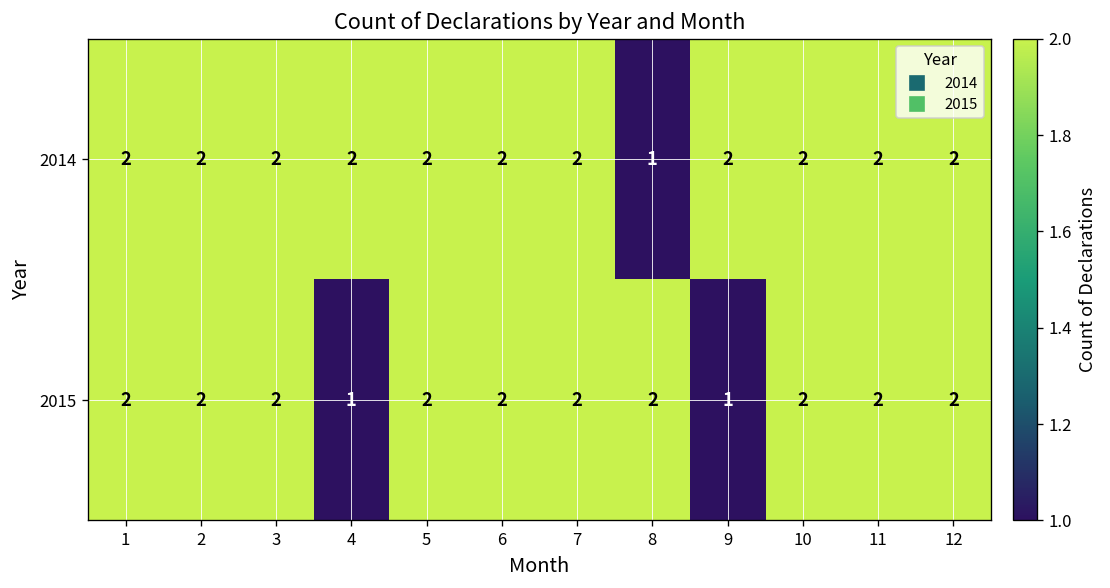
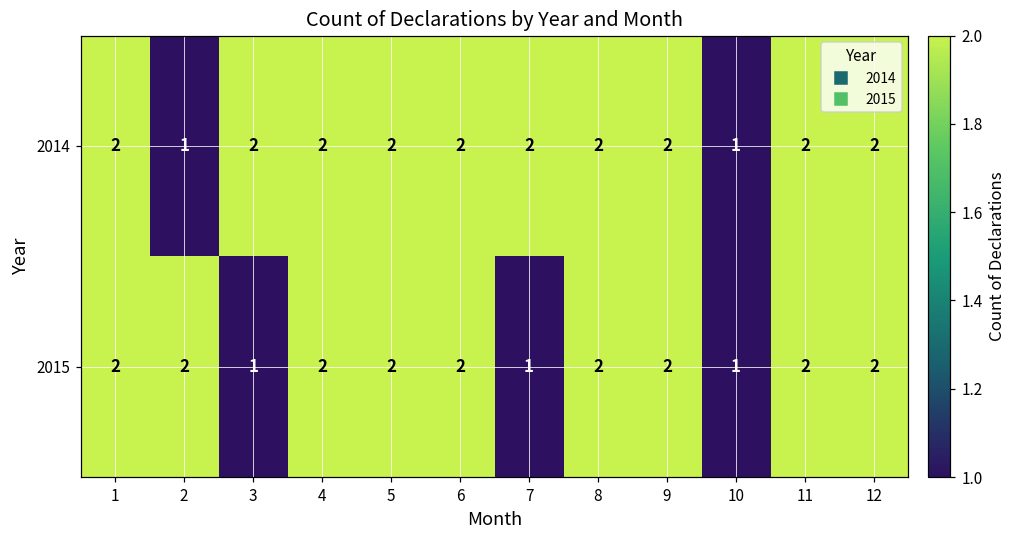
2014, 2: 2 -> 1
2014, 8: 1 -> 2
2014, 10: 2 -> 1
2015, 3: 2 -> 1
2015, 4: 1 -> 2
2015, 7: 2 -> 1
2015, 9: 1 -> 2
2015, 10: 2 -> 1
